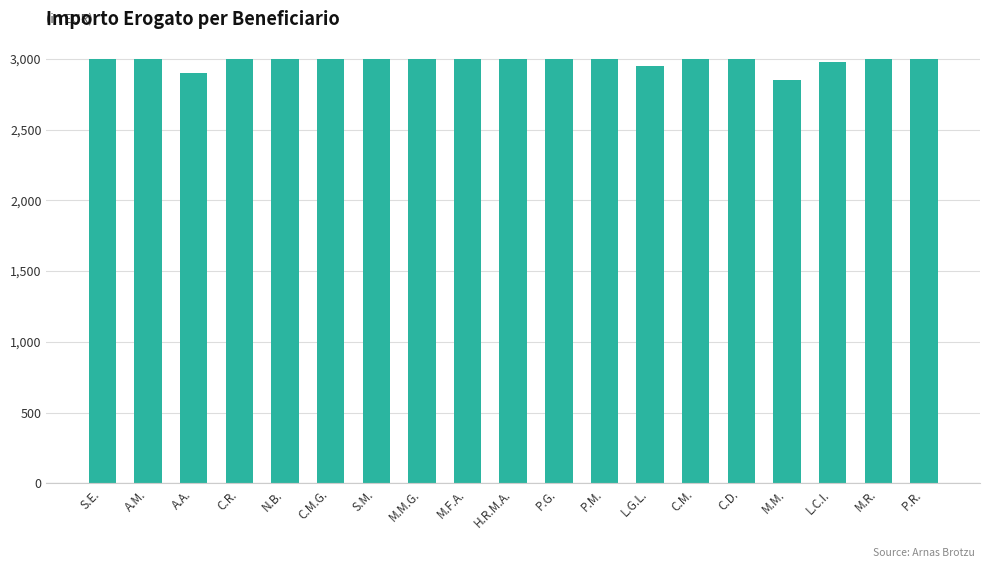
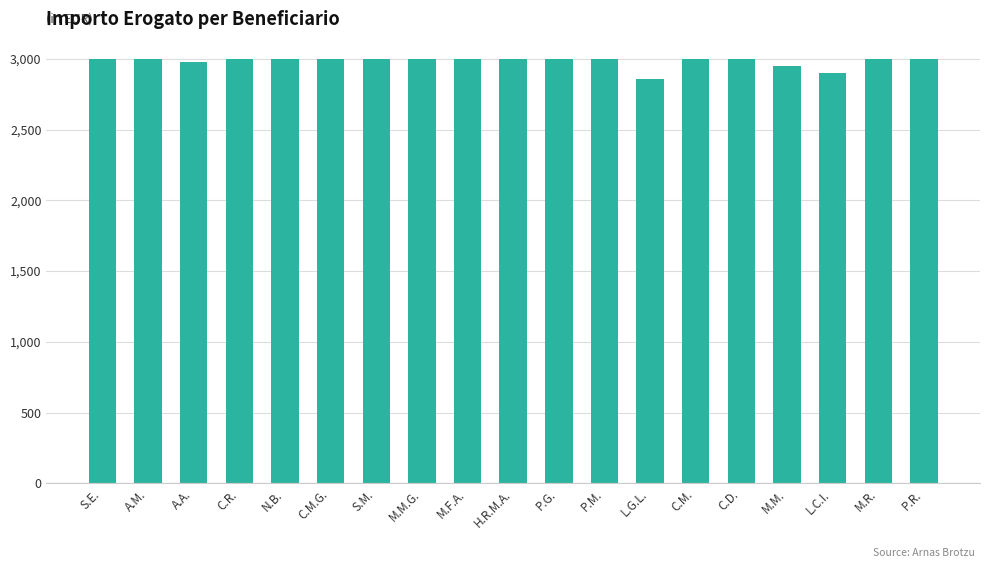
A.A.: 2,900 -> 2,980
L.G.L.: 2,950 -> 2,860
M.M.: 2,850 -> 2,950
L.C.I.: 2,980 -> 2,900
